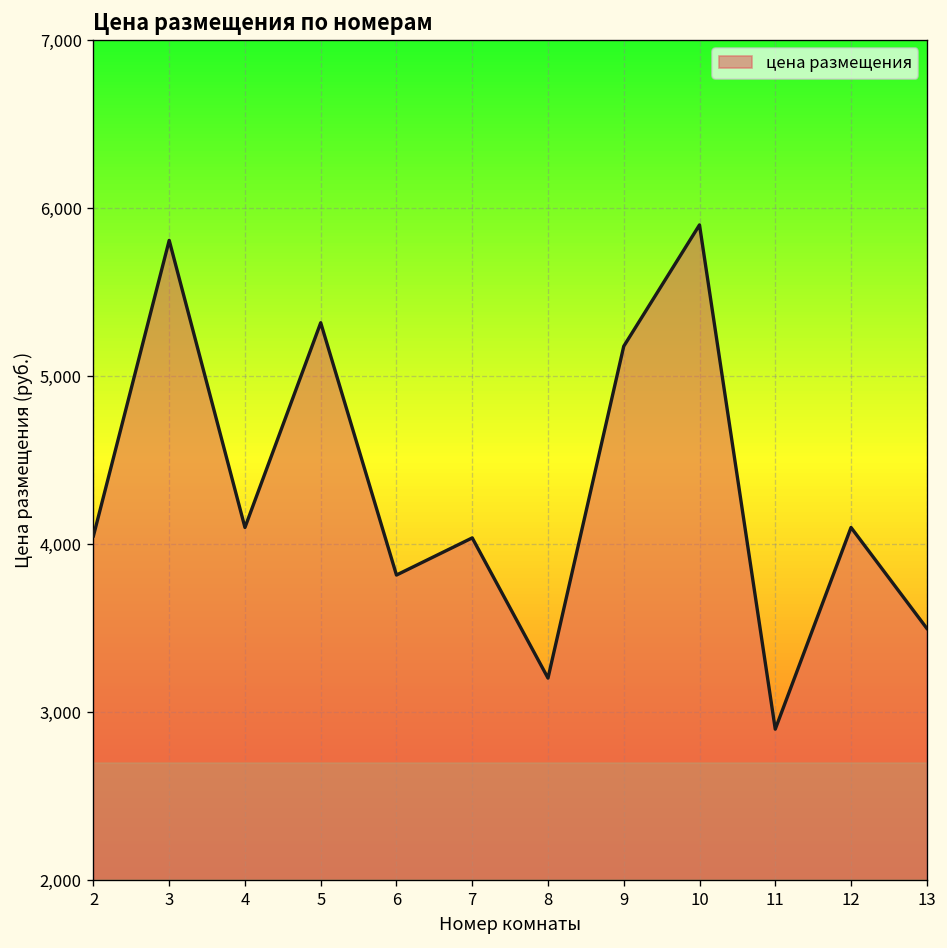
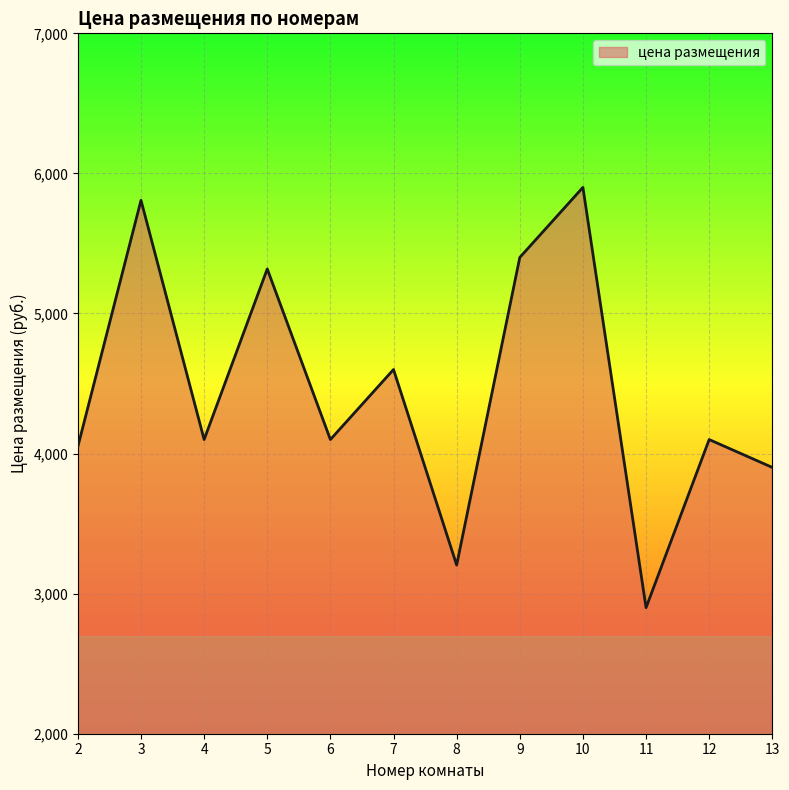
6: 3,820 -> 4,100
7: 4,040 -> 4,600
9: 5,180 -> 5,400
13: 3,500 -> 3,900
